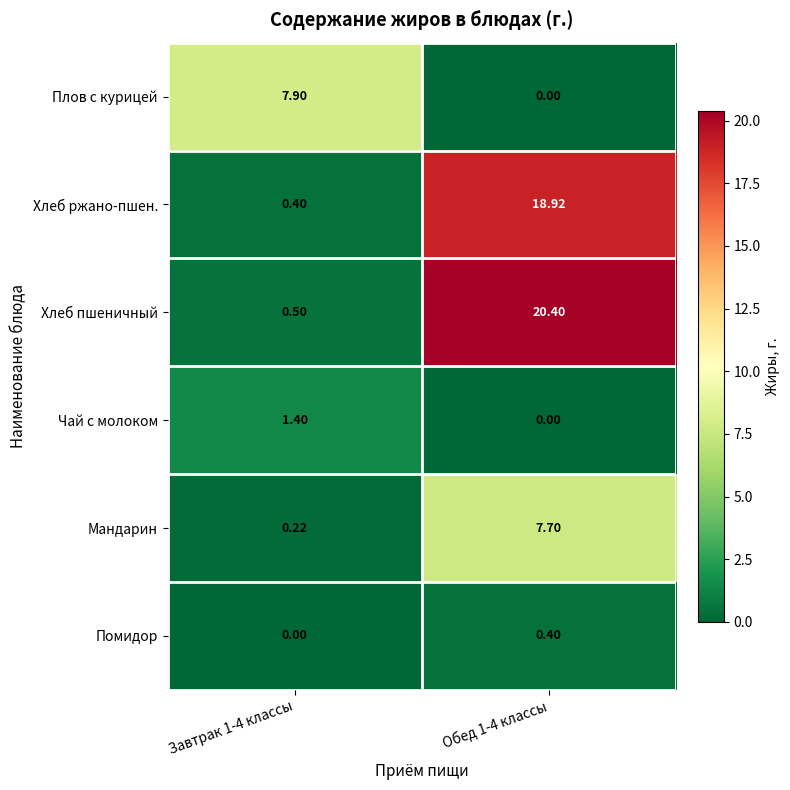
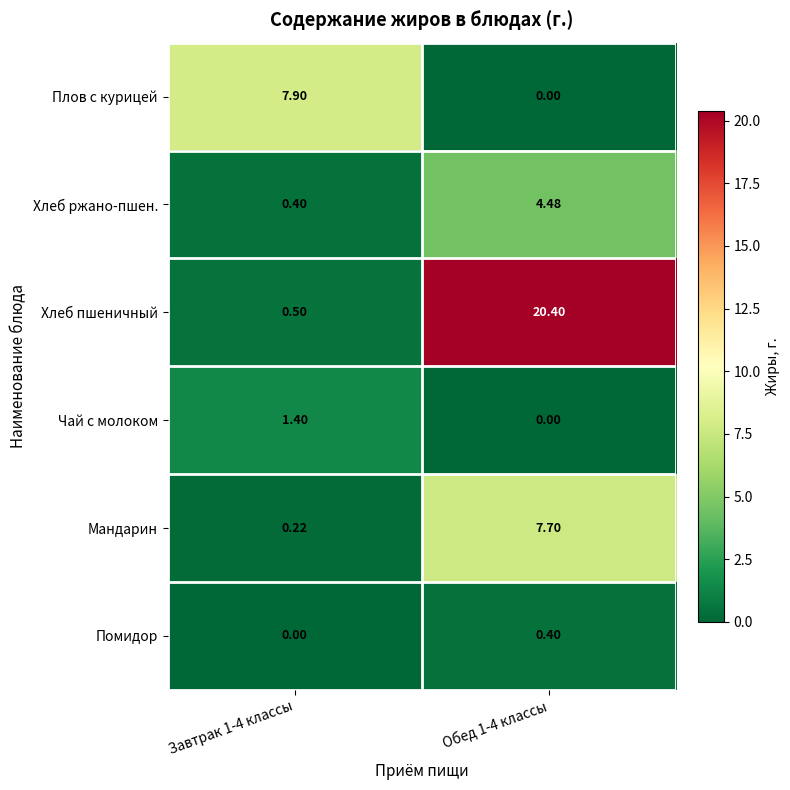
Хлеб ржано-пшен., Обед 1-4 классы: 18.92 -> 4.48
